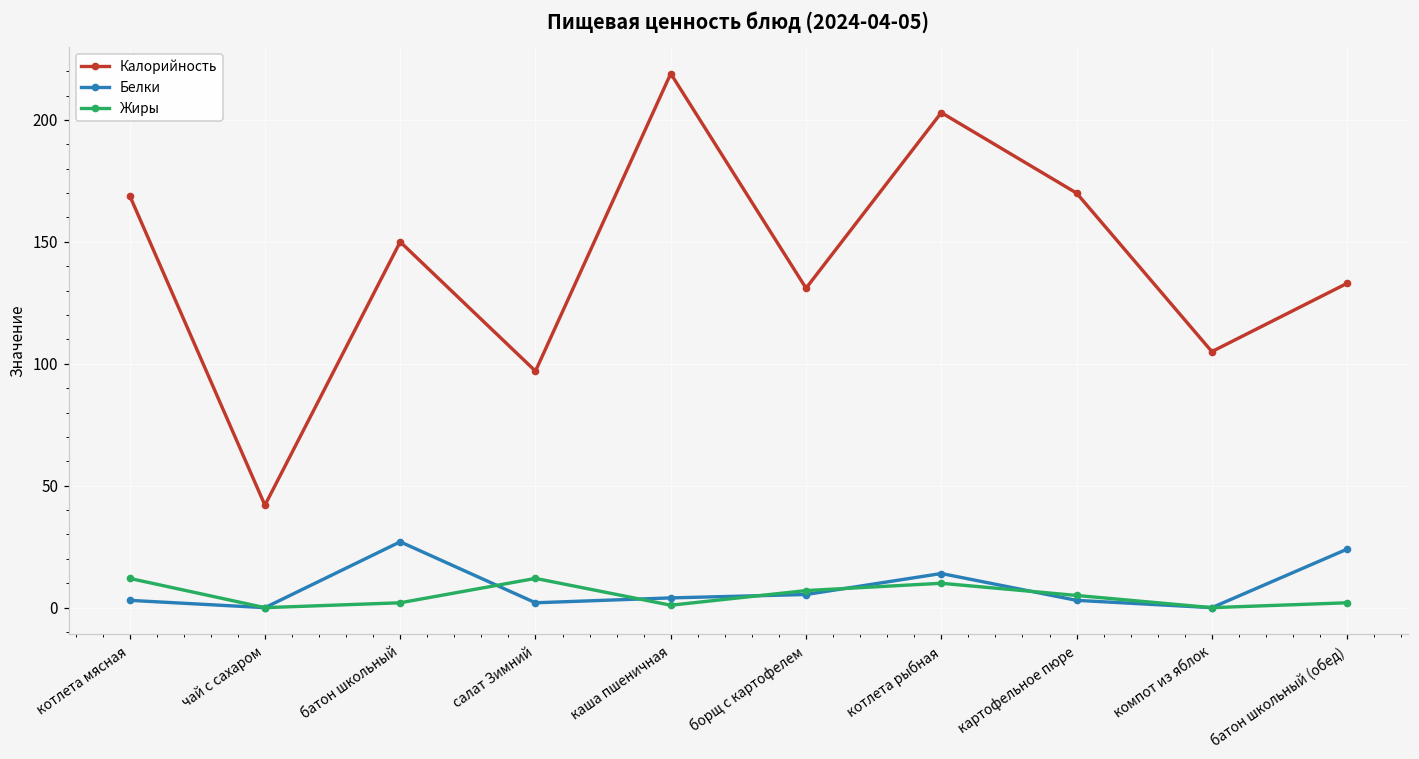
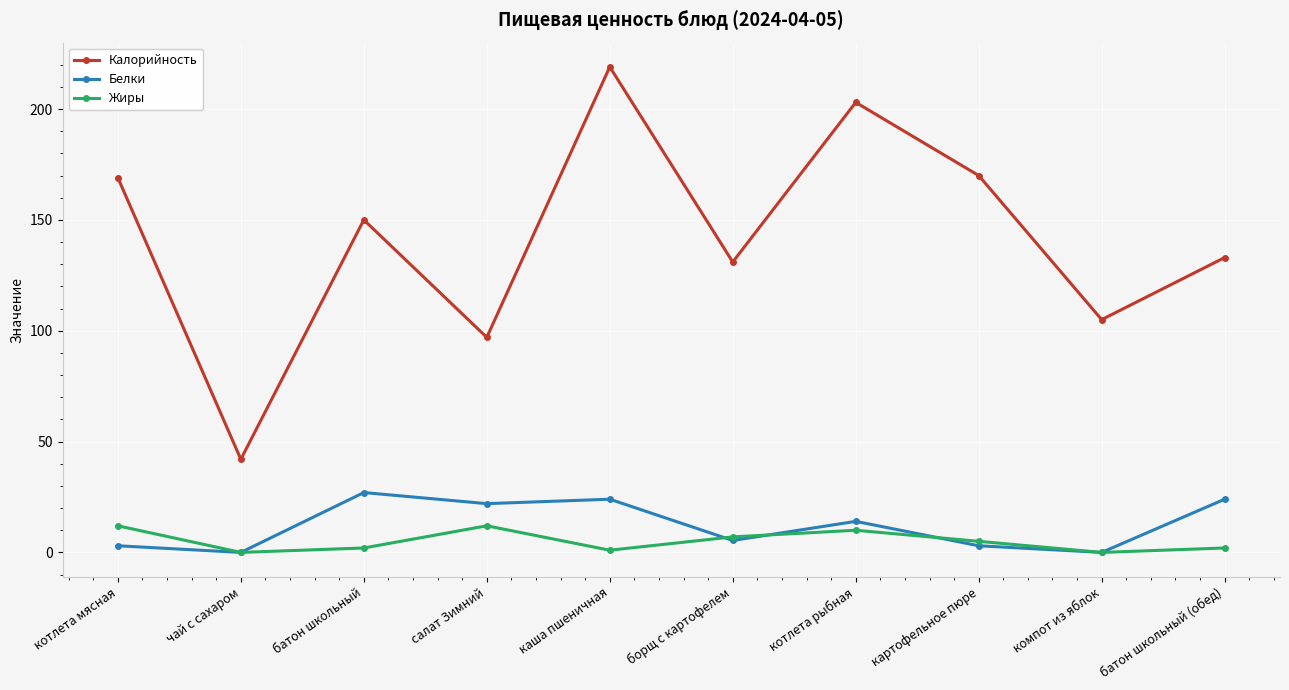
Белки, салат Зимний: 2 -> 22
Белки, каша пшеничная: 4 -> 24
